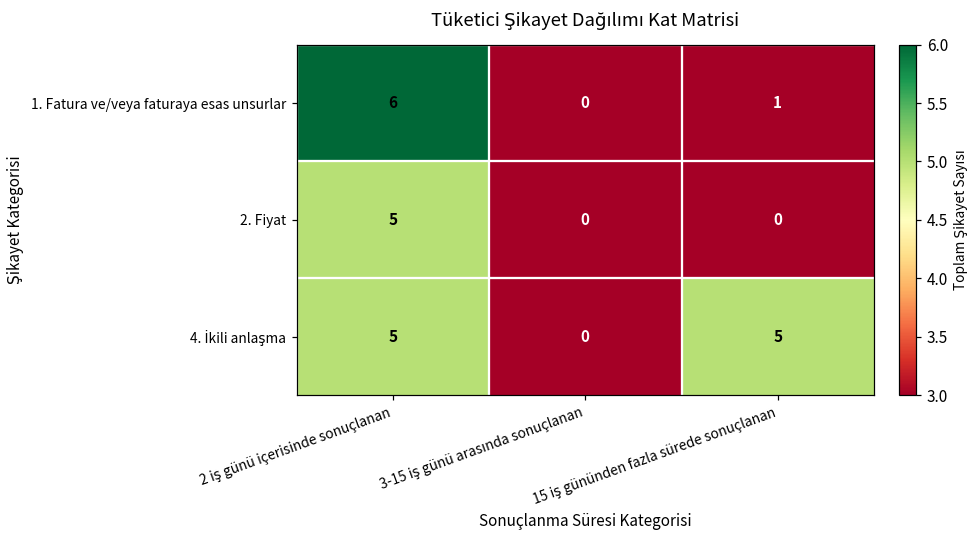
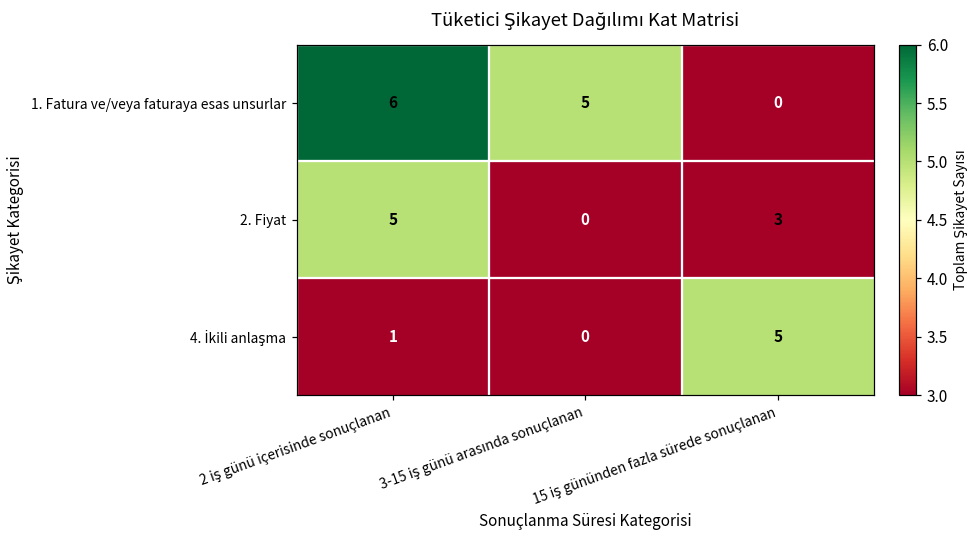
1. Fatura ve/veya faturaya esas unsurlar, 3-15 iş günü arasında sonuçlanan: 0 -> 5
1. Fatura ve/veya faturaya esas unsurlar, 15 iş gününden fazla sürede sonuçlanan: 1 -> 0
2. Fiyat, 15 iş gününden fazla sürede sonuçlanan: 0 -> 3
4. İkili anlaşma, 2 iş günü içerisinde sonuçlanan: 5 -> 1
